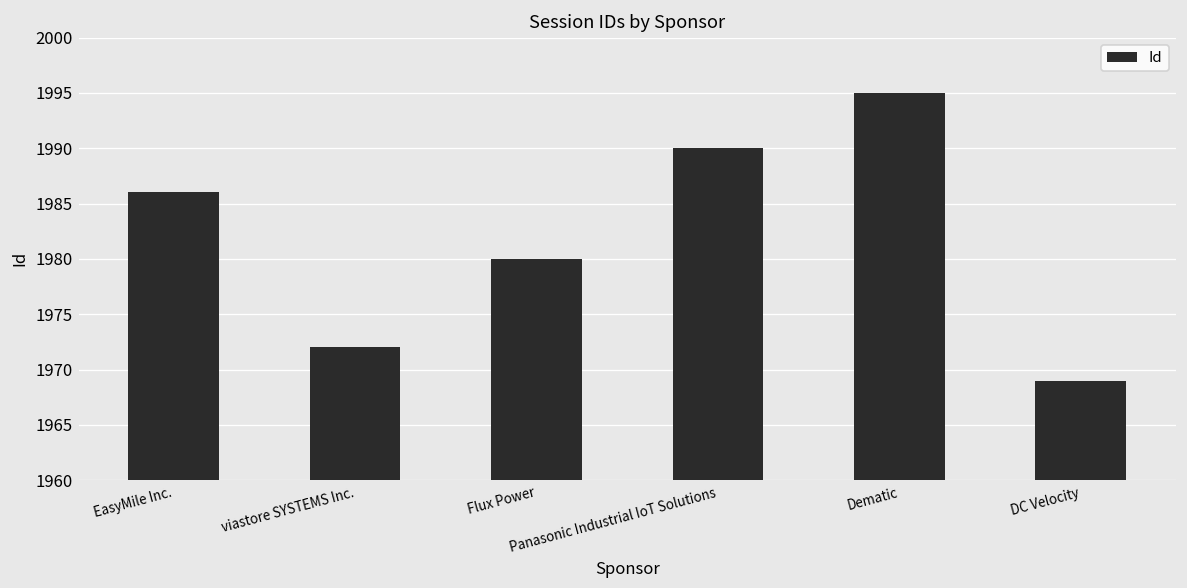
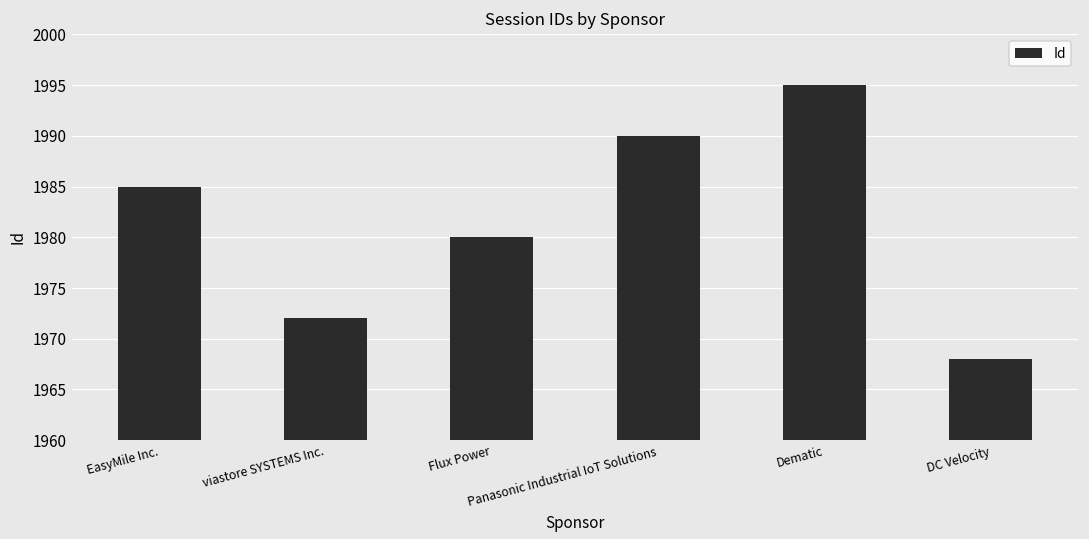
EasyMile Inc.: 1986 -> 1985
DC Velocity: 1969 -> 1968
